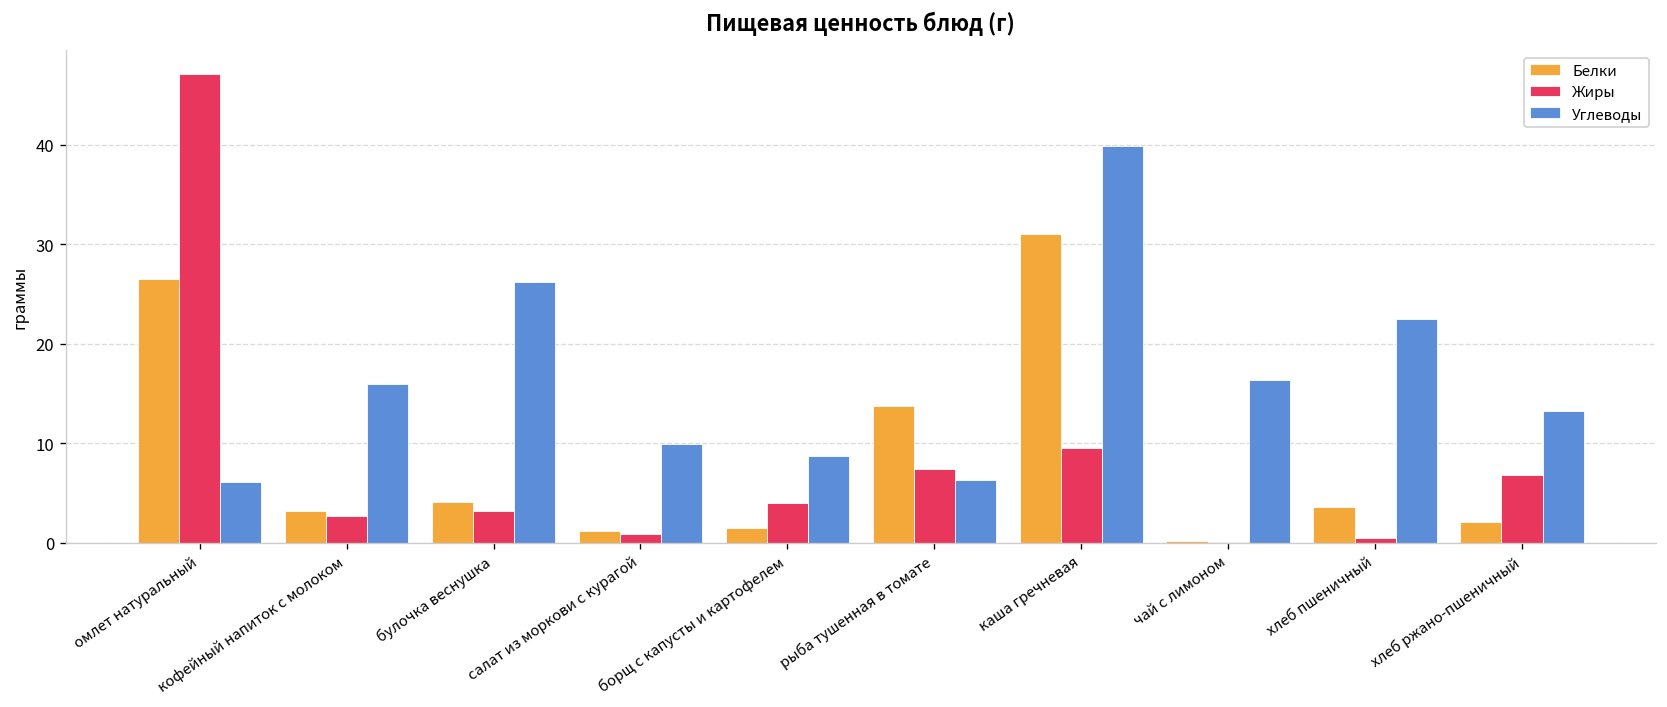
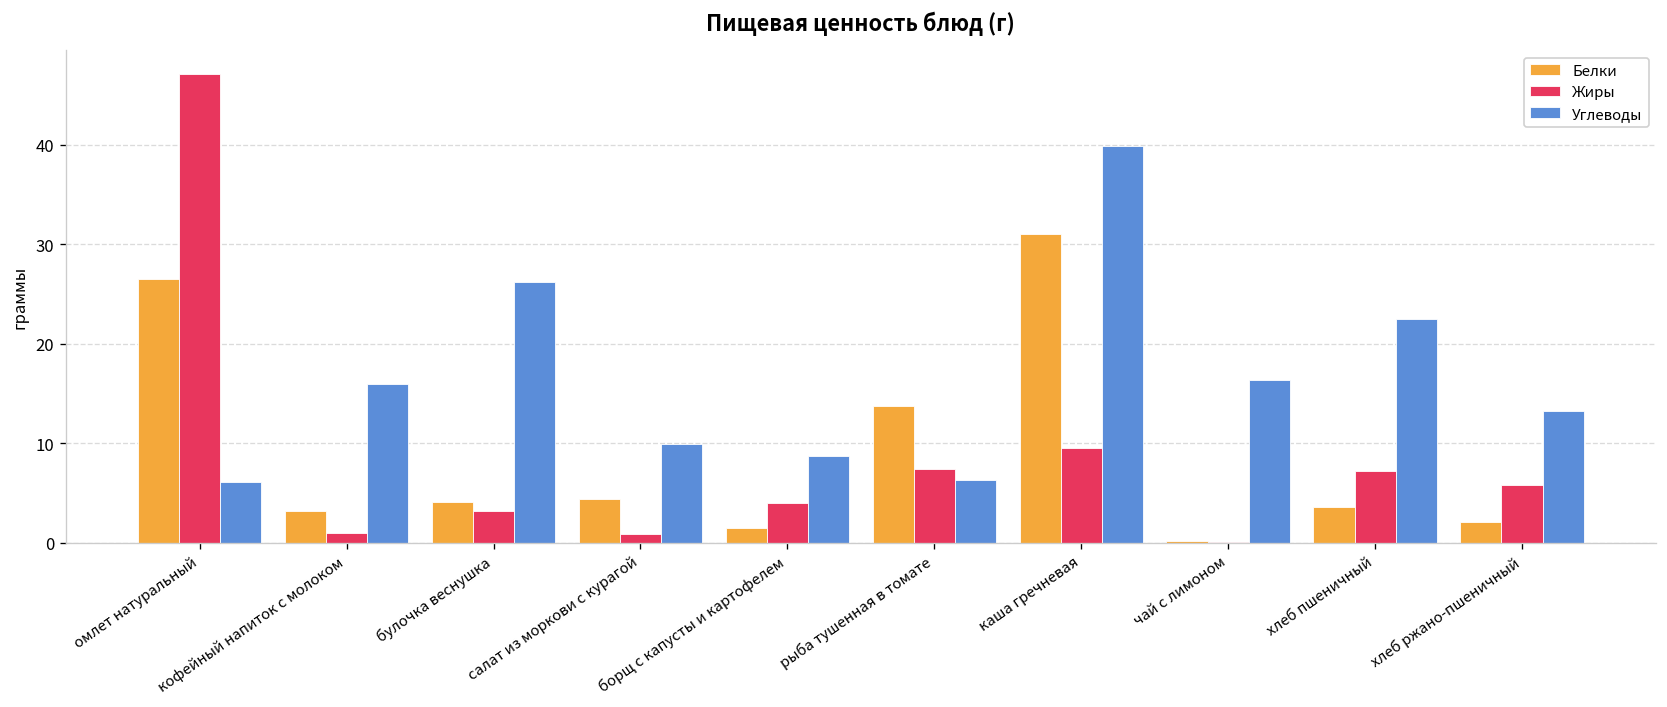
Жиры, кофейный напиток с молоком: 3 -> 1
Белки, салат из моркови с курагой: 1 -> 4
Жиры, хлеб пшеничный: 0 -> 7
Жиры, хлеб ржано-пшеничный: 7 -> 6
